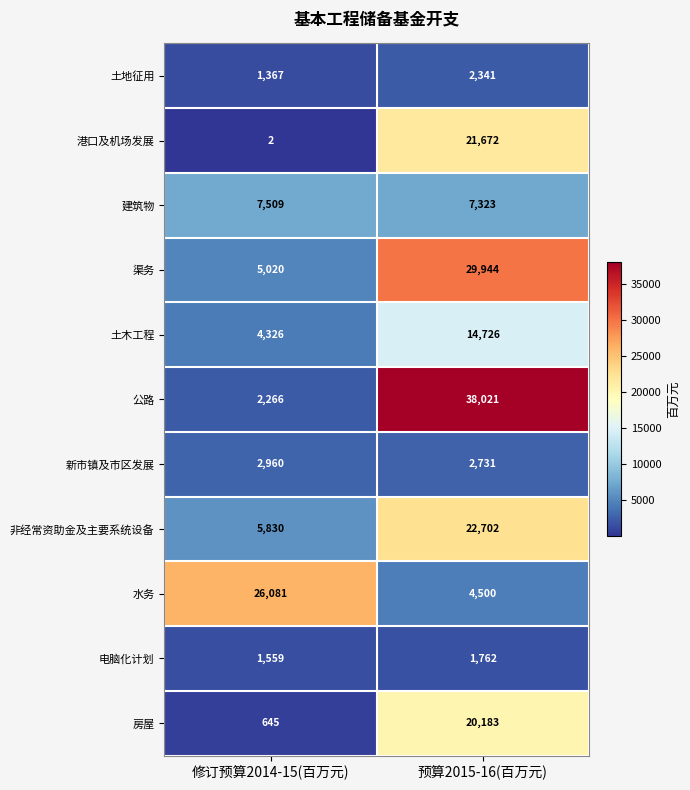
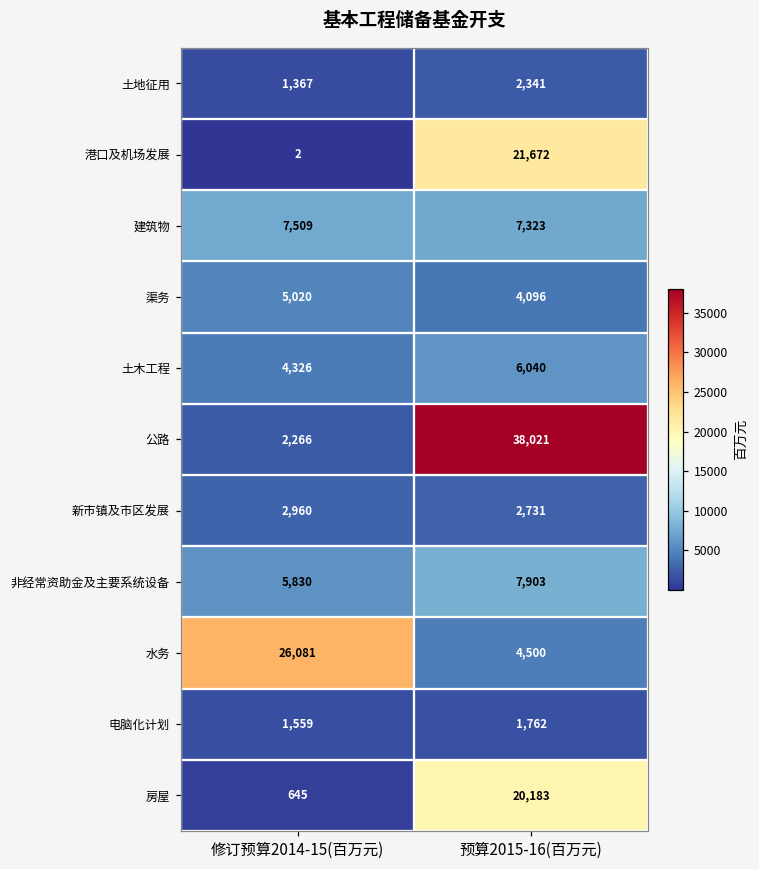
渠务, 预算2015-16(百万元): 29,944 -> 4,096
土木工程, 预算2015-16(百万元): 14,726 -> 6,040
非经常资助金及主要系统设备, 预算2015-16(百万元): 22,702 -> 7,903
